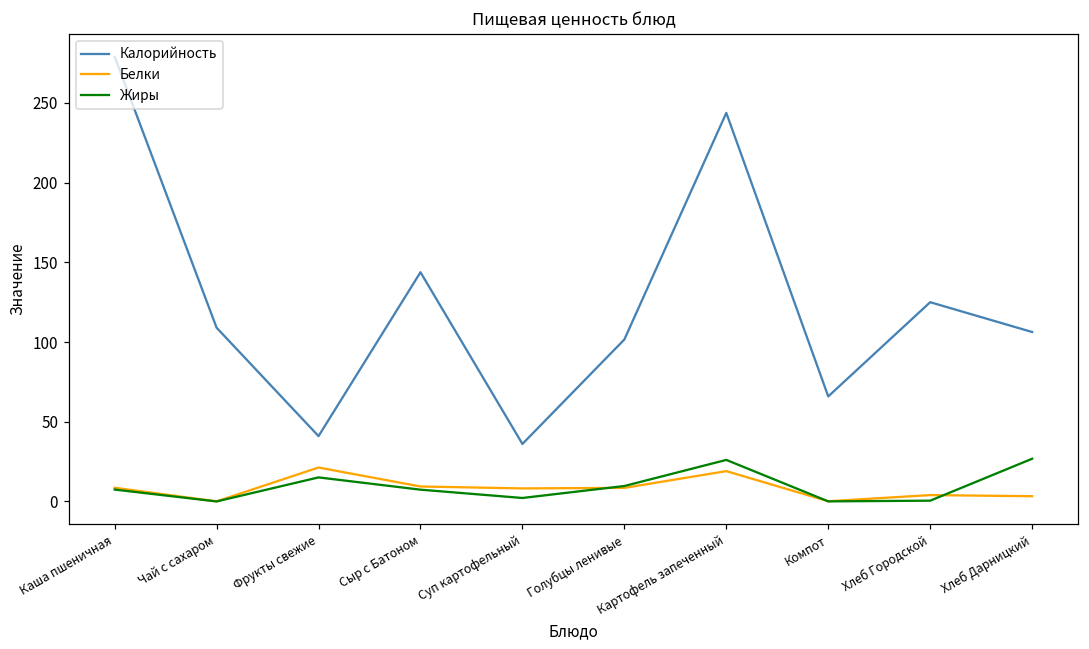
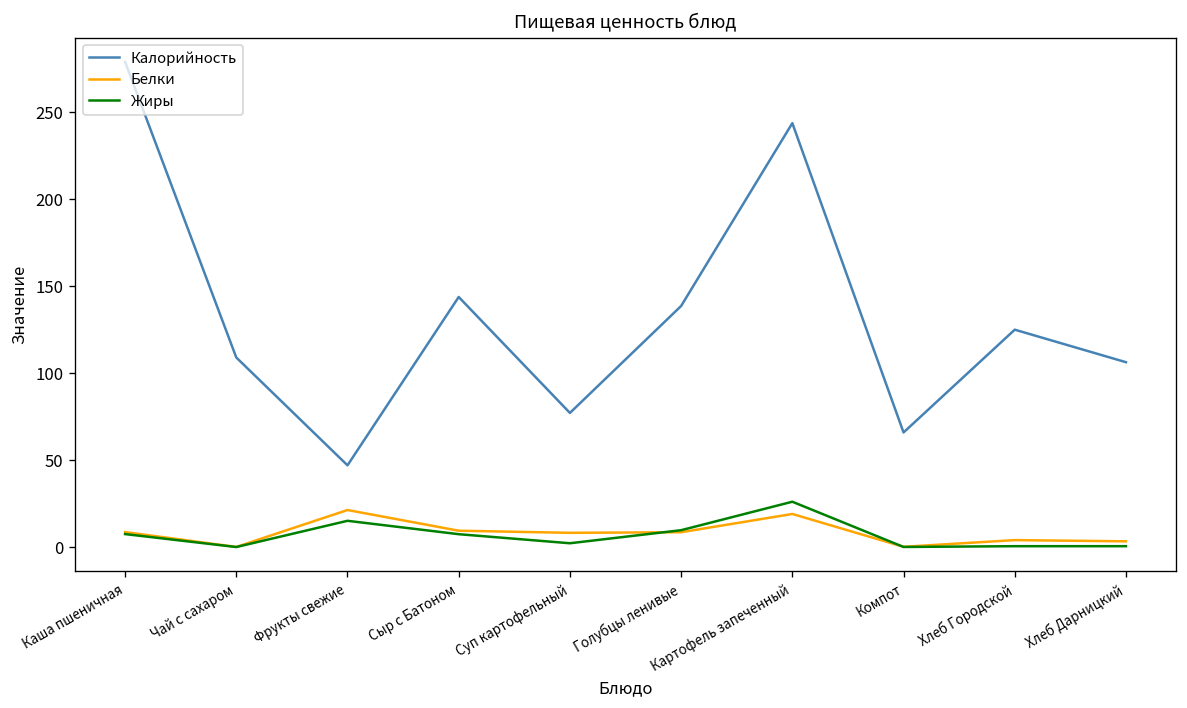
Калорийность, Фрукты свежие: 41 -> 47
Калорийность, Суп картофельный: 36 -> 77
Калорийность, Голубцы ленивые: 102 -> 139
Жиры, Хлеб Дарницкий: 27 -> 1
